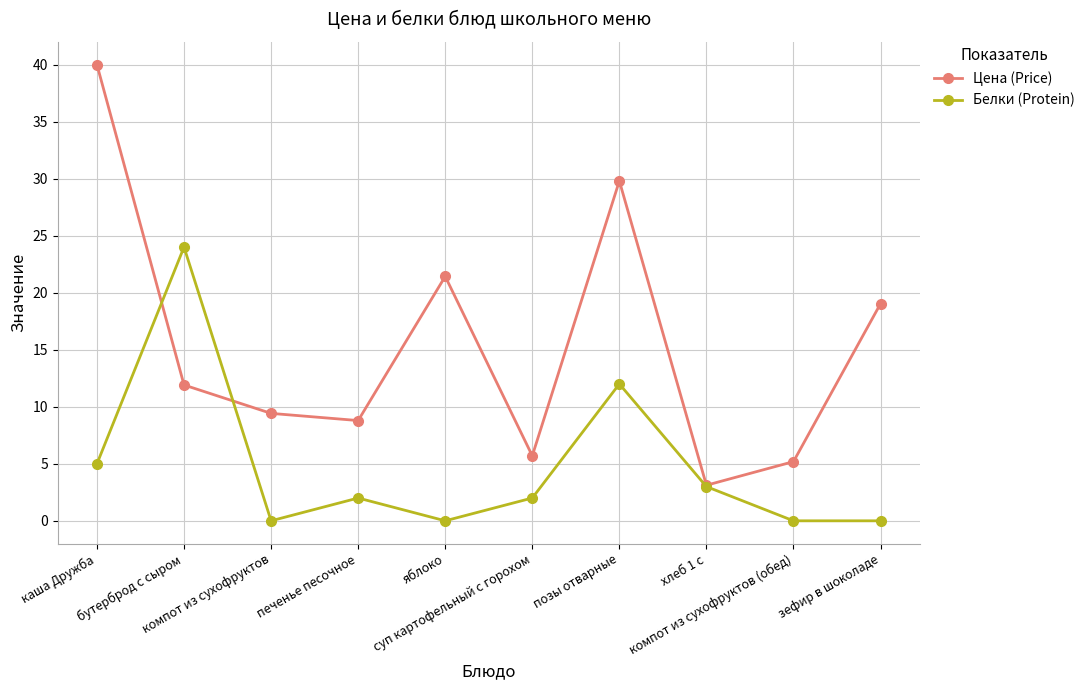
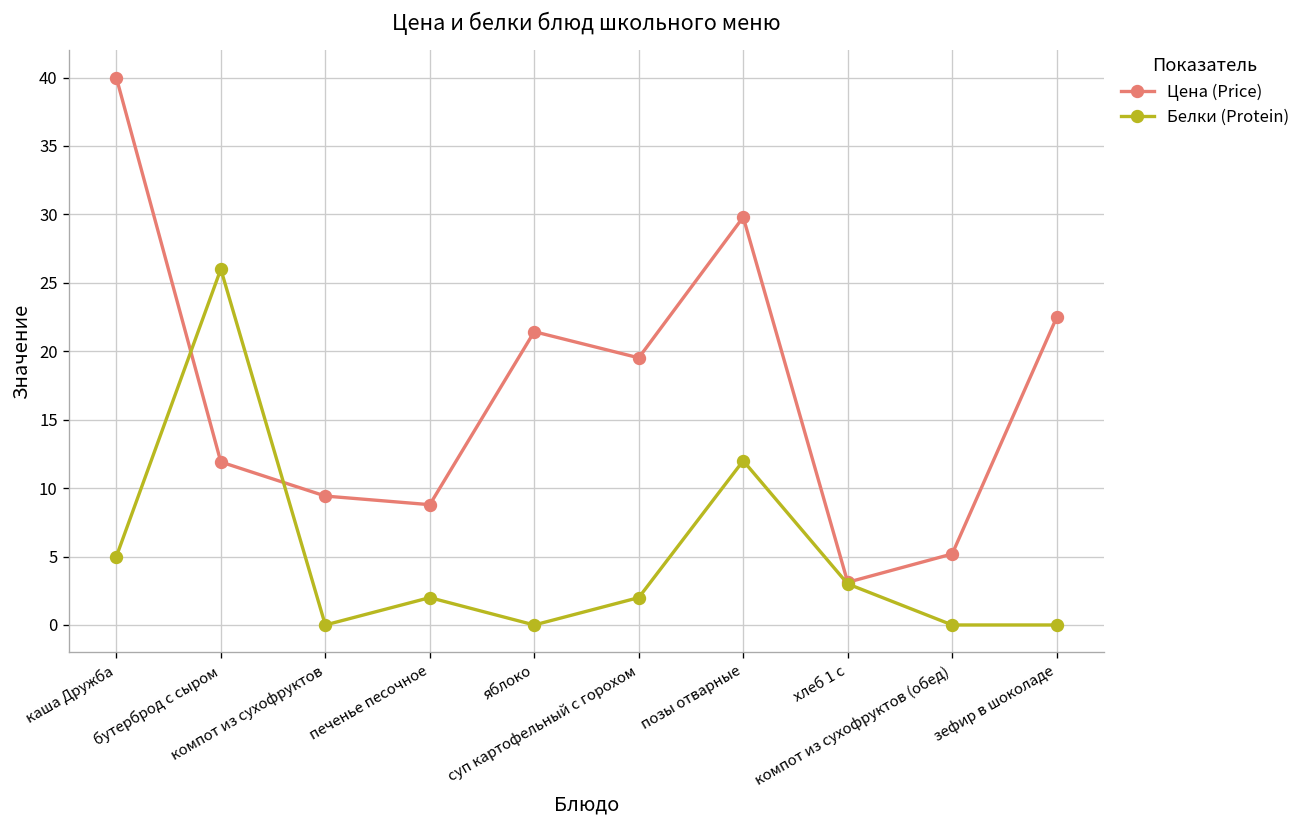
Белки (Protein), бутерброд с сыром: 24 -> 26
Цена (Price), суп картофельный с горохом: 5.7 -> 19.5
Цена (Price), зефир в шоколаде: 19.0 -> 22.5
